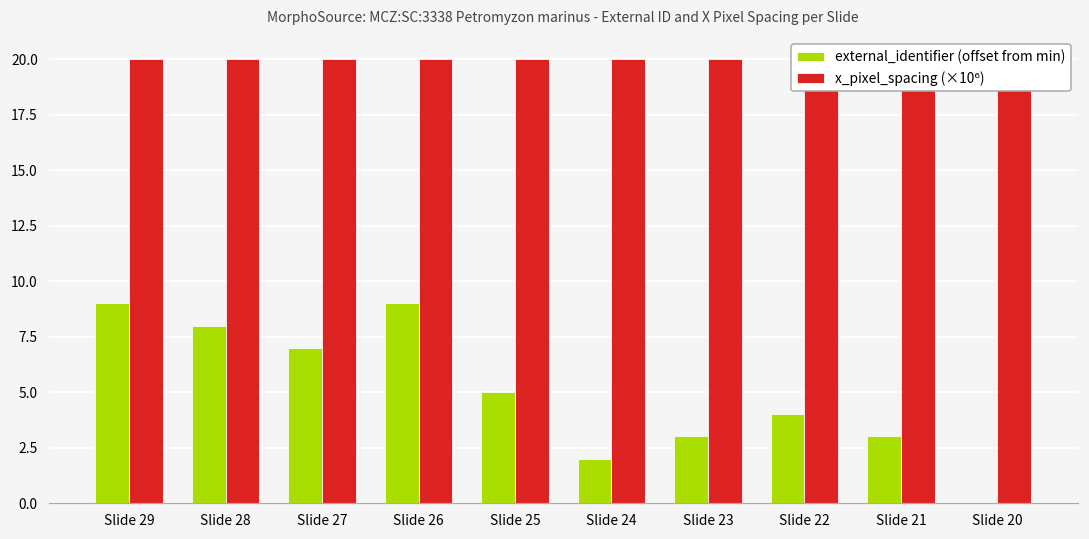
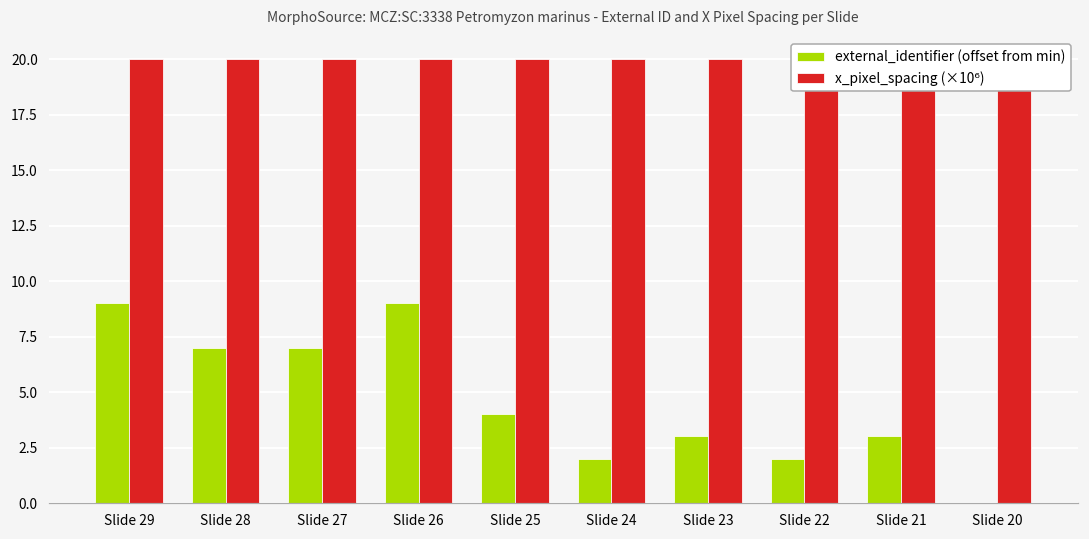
external_identifier (offset from min), Slide 28: 8.0 -> 7.0
external_identifier (offset from min), Slide 25: 5.0 -> 4.0
external_identifier (offset from min), Slide 22: 4.0 -> 2.0
